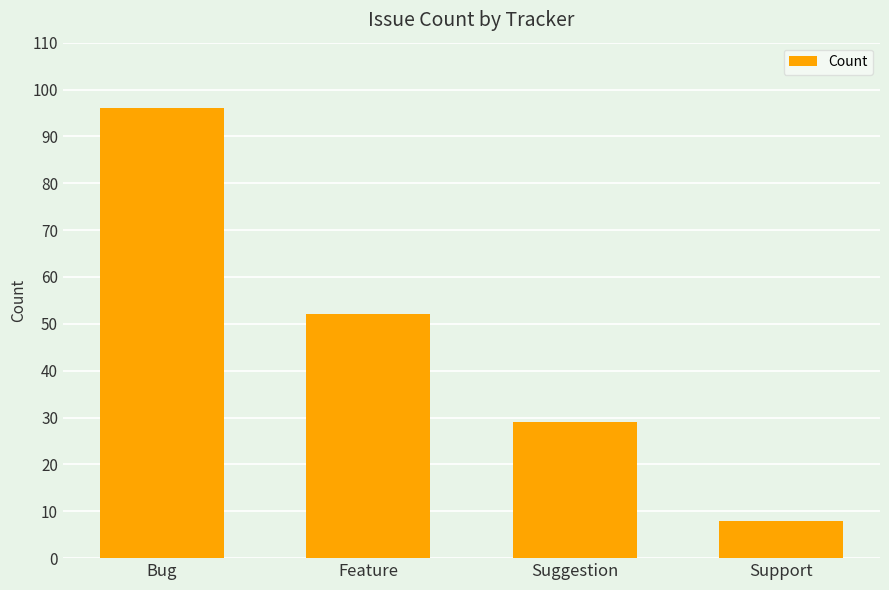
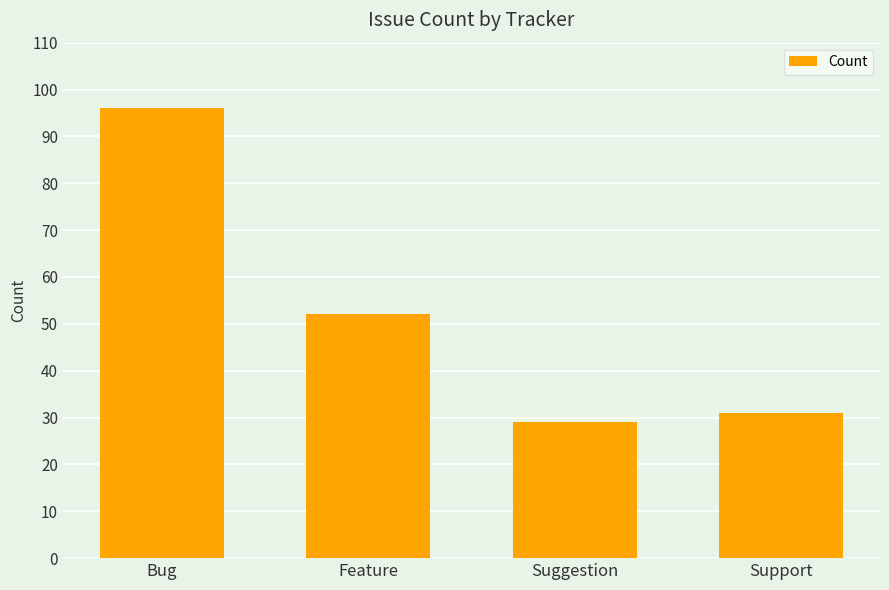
Support: 8 -> 31
